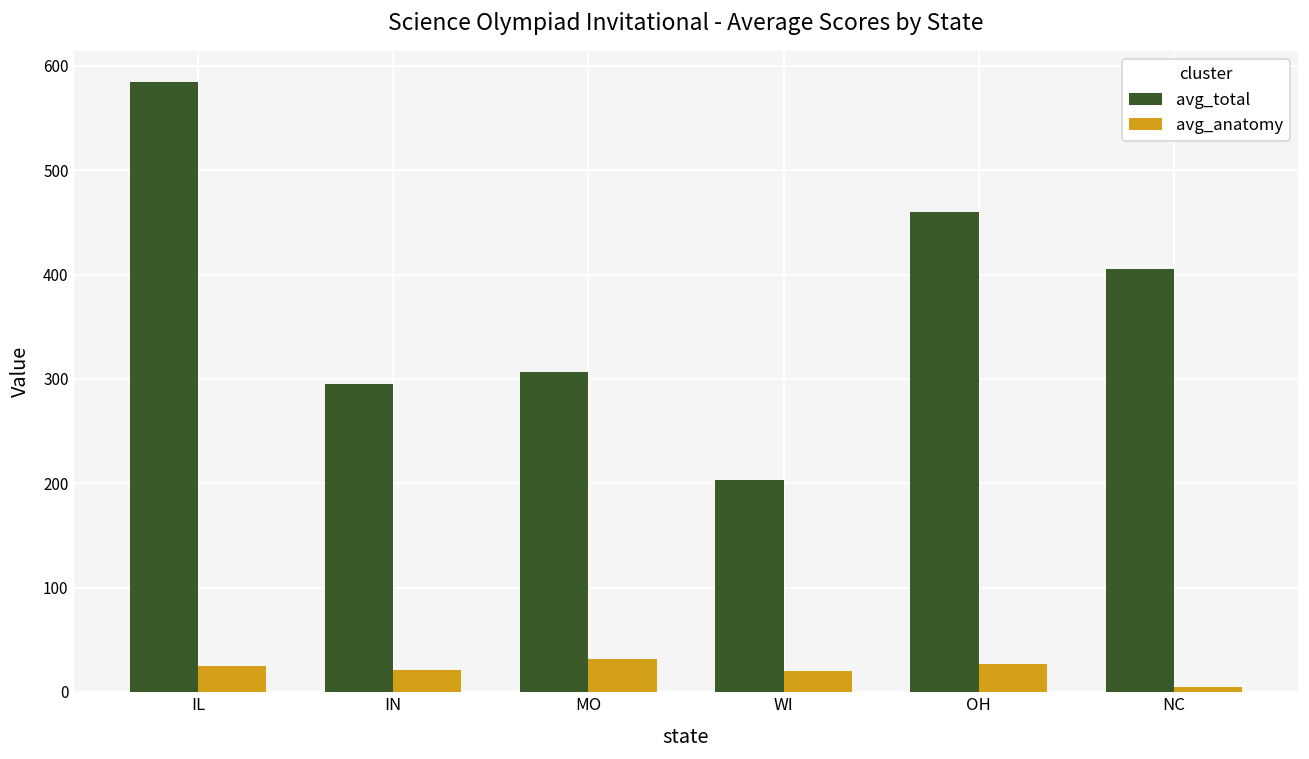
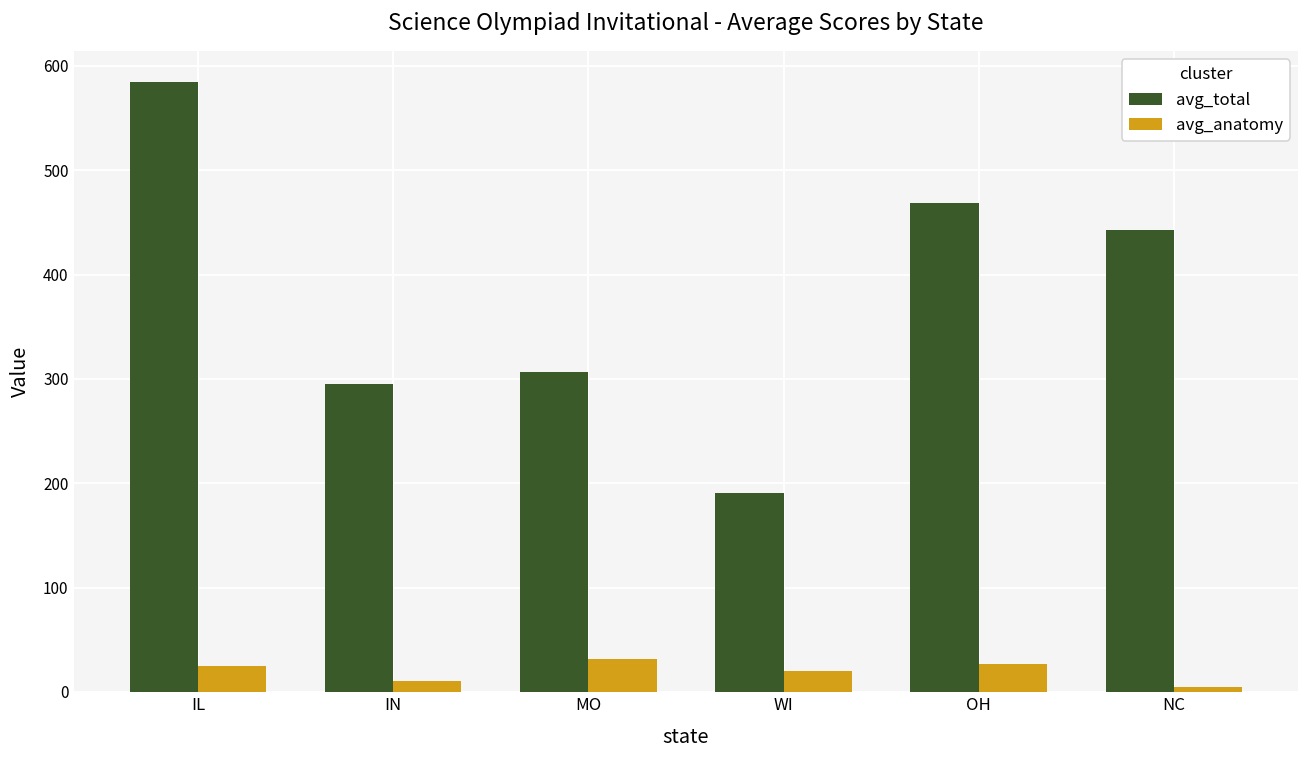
avg_anatomy, IN: 20 -> 10
avg_total, WI: 200 -> 190
avg_total, OH: 460 -> 470
avg_total, NC: 410 -> 440
